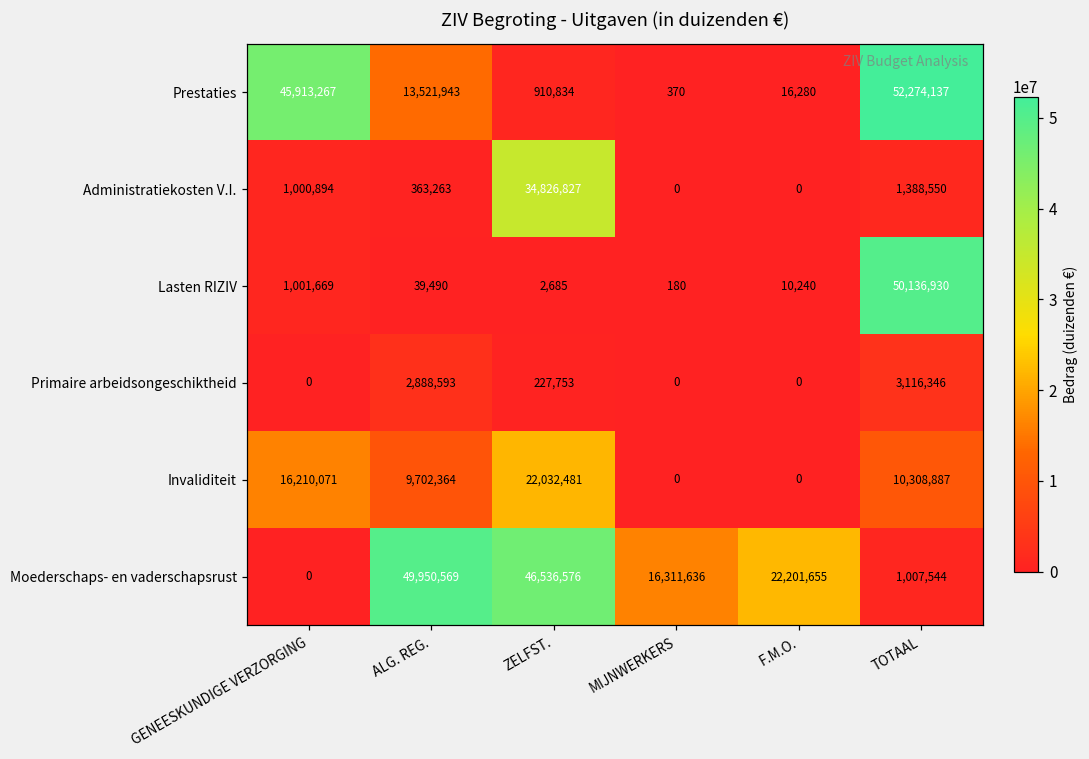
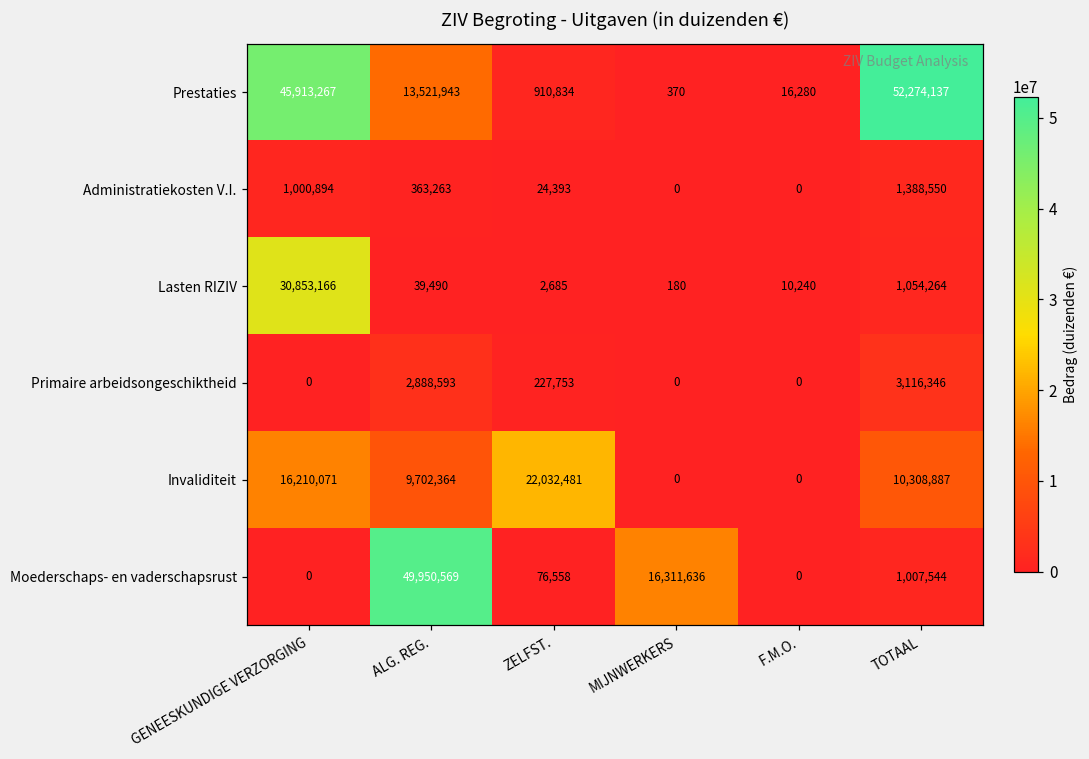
Administratiekosten V.I., ZELFST.: 34,826,827 -> 24,393
Lasten RIZIV, GENEESKUNDIGE VERZORGING: 1,001,669 -> 30,853,166
Lasten RIZIV, TOTAAL: 50,136,930 -> 1,054,264
Moederschaps- en vaderschapsrust, ZELFST.: 46,536,576 -> 76,558
Moederschaps- en vaderschapsrust, F.M.O.: 22,201,655 -> 0
